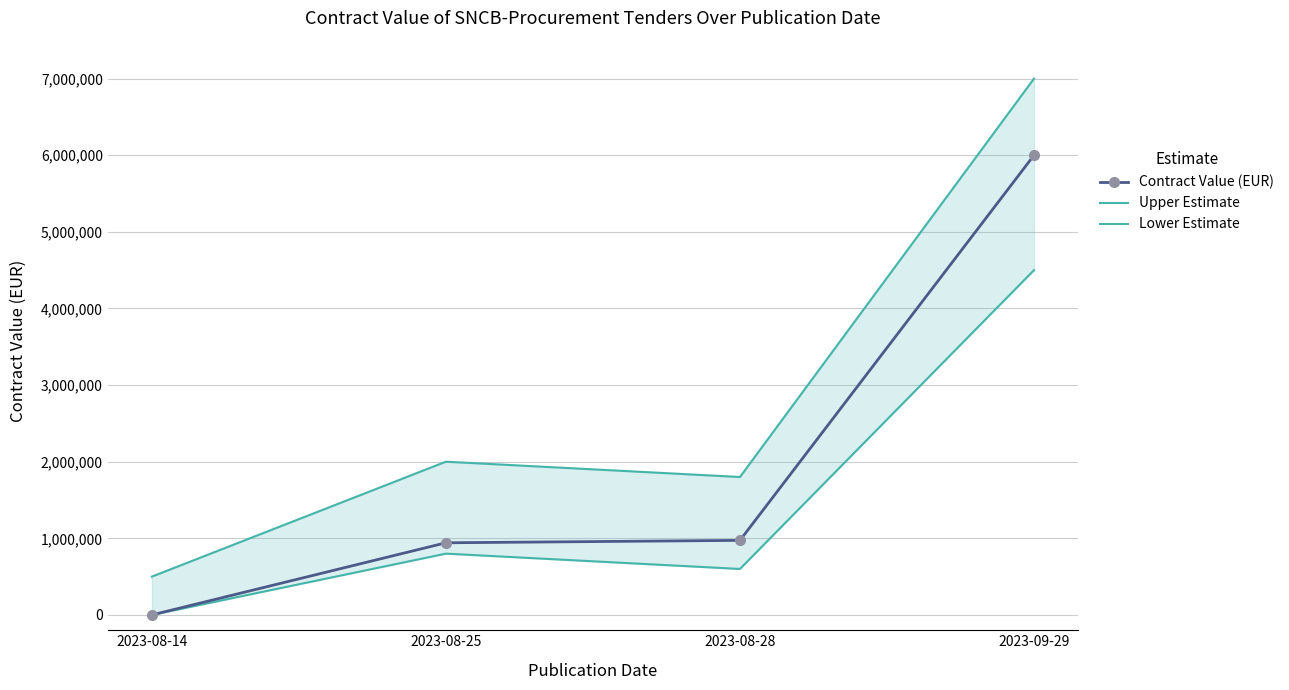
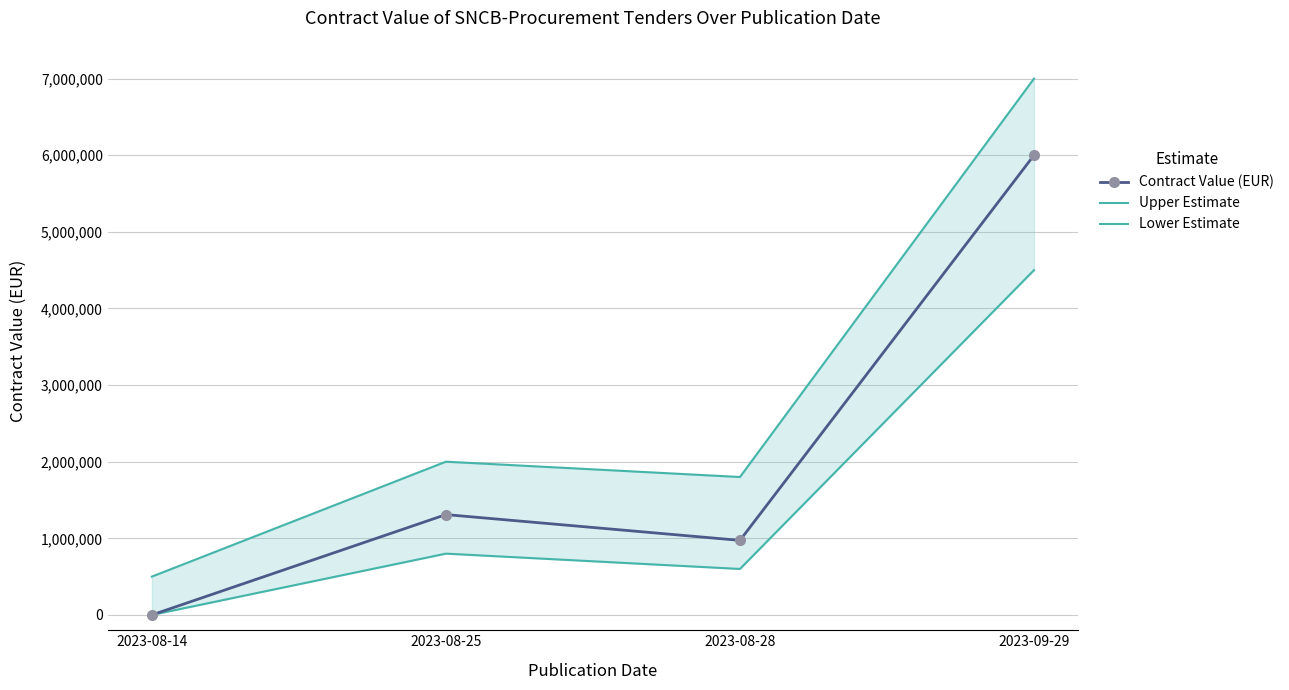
Contract Value (EUR), 2023-08-25: 900,000 -> 1,300,000
